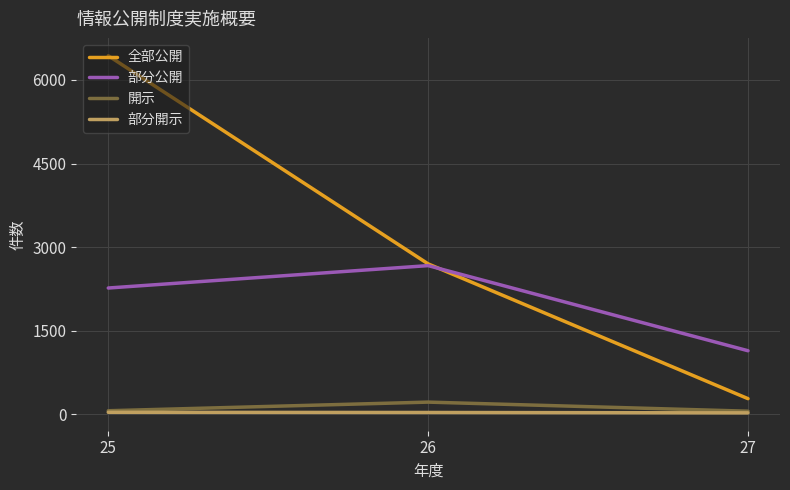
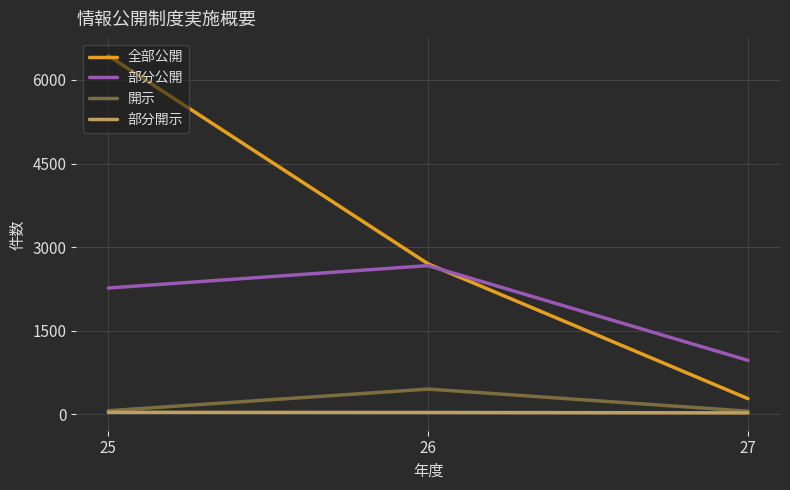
開示, 26: 200 -> 500
部分公開, 27: 1100 -> 1000
